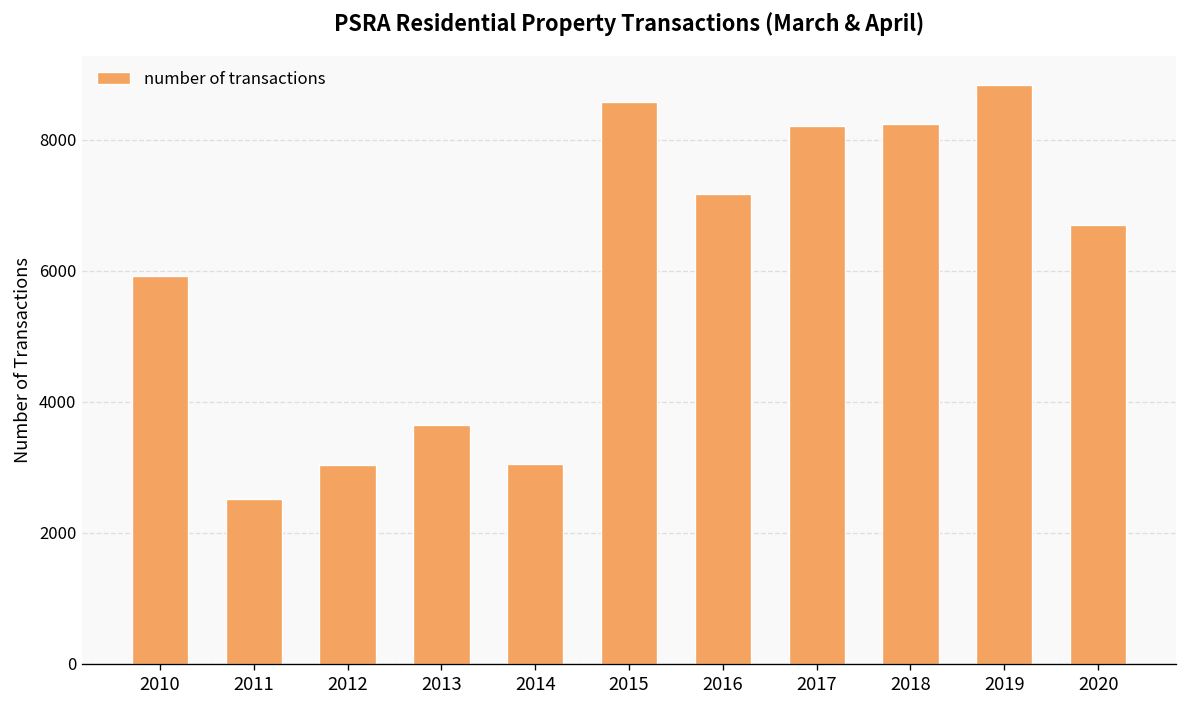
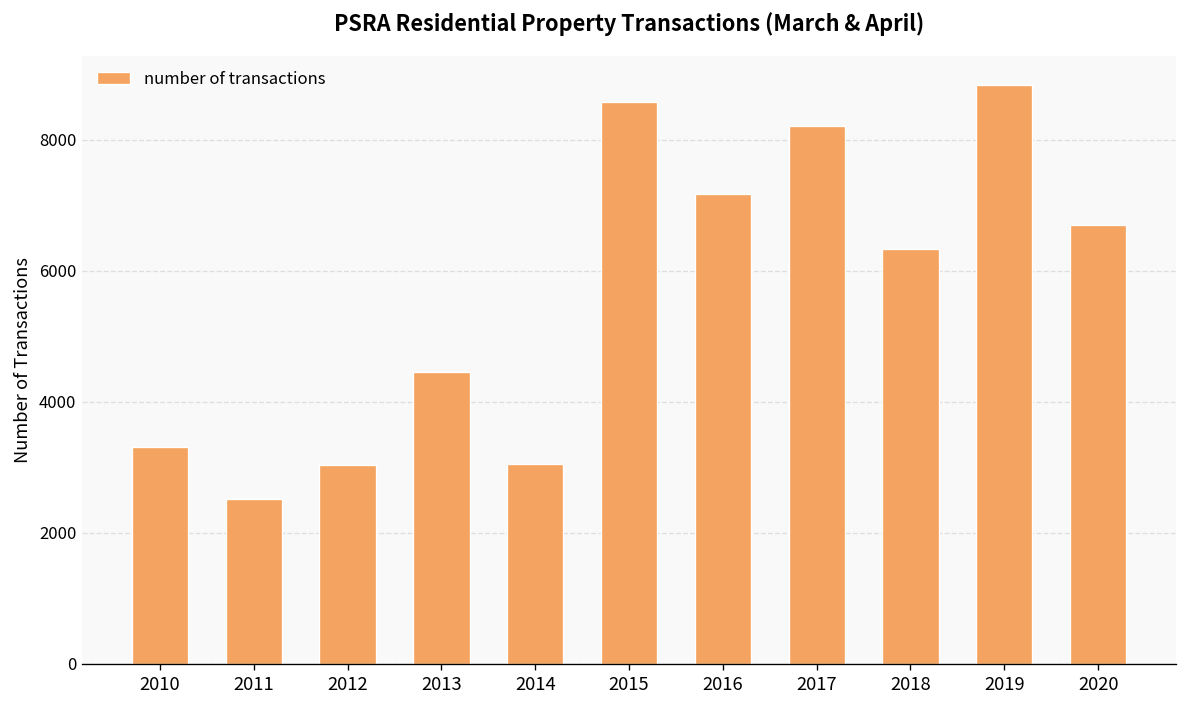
2010: 5900 -> 3300
2013: 3600 -> 4500
2018: 8200 -> 6300
